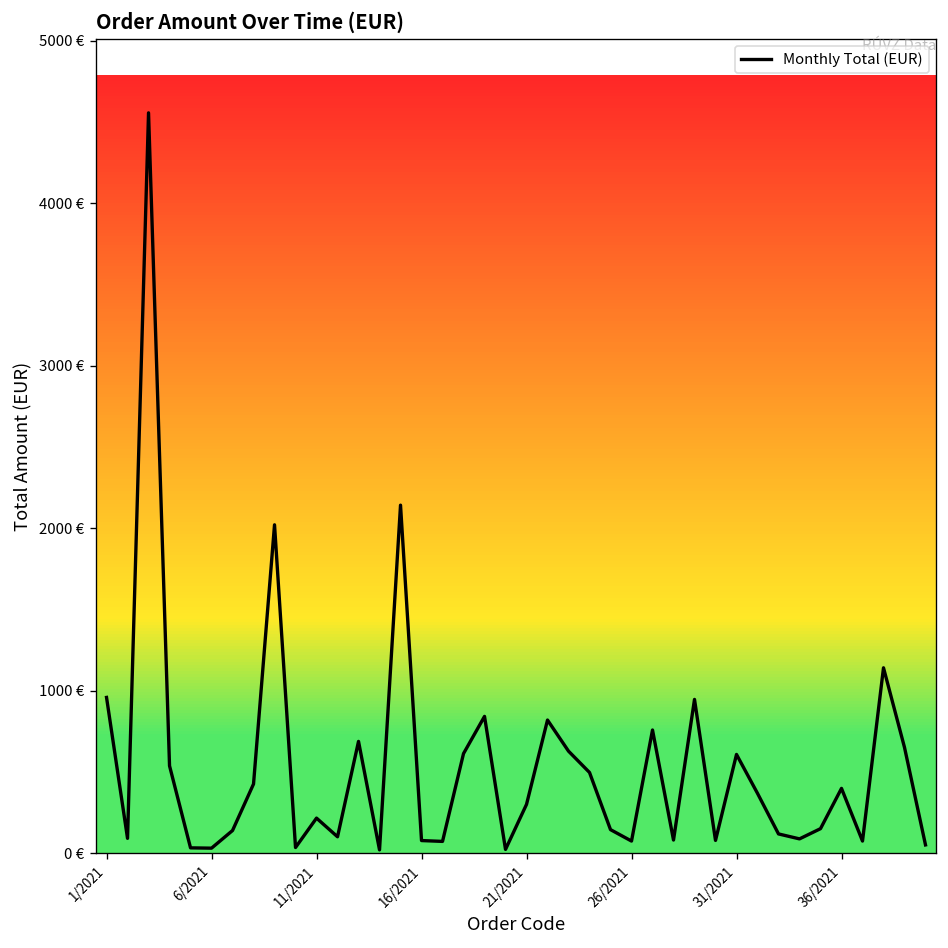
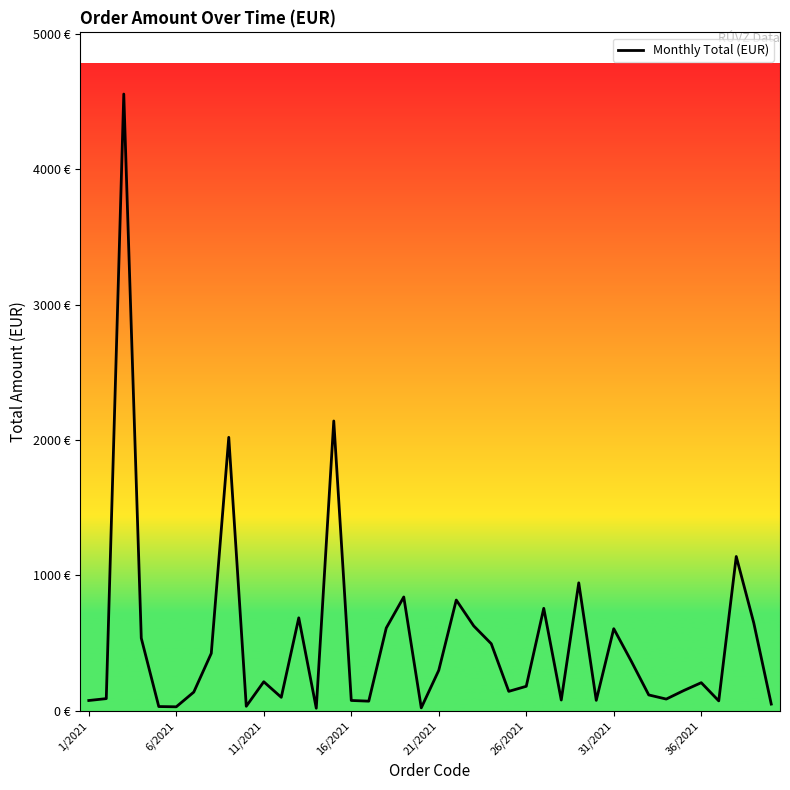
1/2021: 960 € -> 80 €
26/2021: 70 € -> 180 €
36/2021: 400 € -> 210 €
